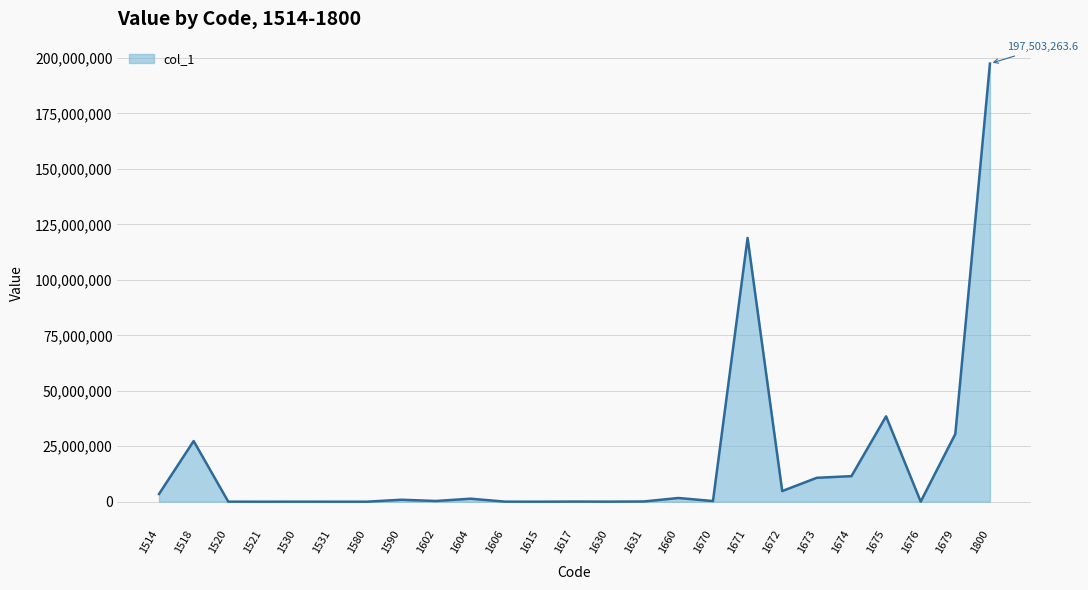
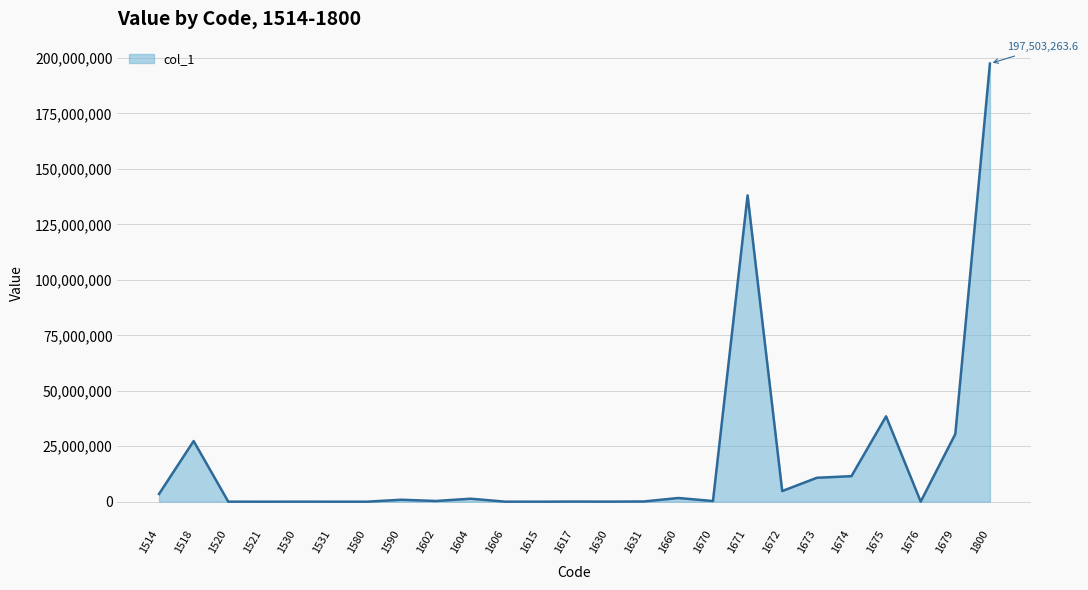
1671: 119,000,000 -> 138,000,000
